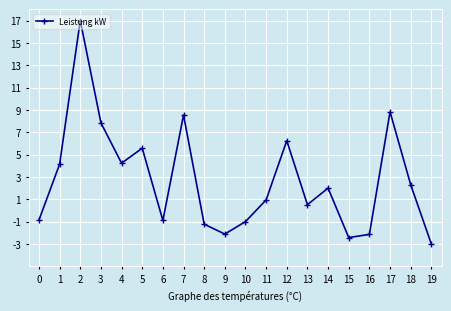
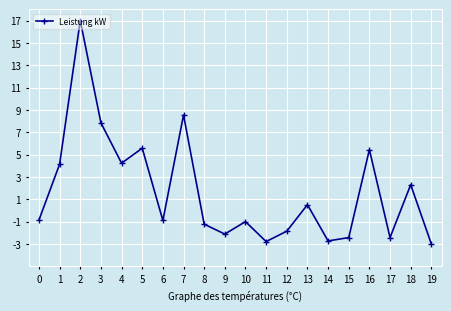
11: 0.9 -> -2.8
12: 6.2 -> -1.9
14: 2.0 -> -2.7
16: -2.1 -> 5.4
17: 8.8 -> -2.4
